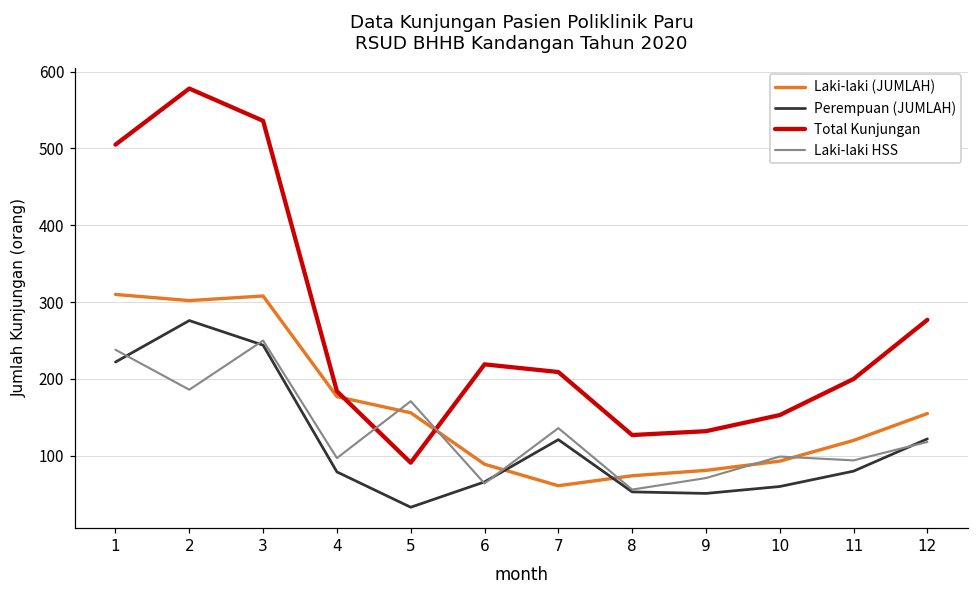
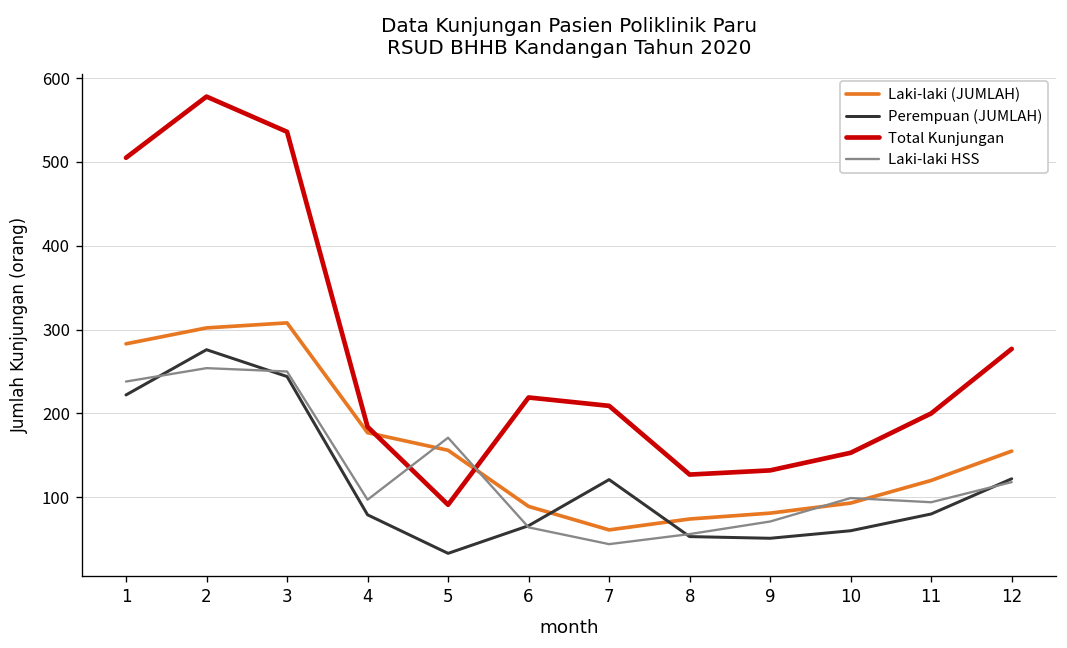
Laki-laki (JUMLAH), 1: 310 -> 280
Laki-laki HSS, 2: 190 -> 250
Laki-laki HSS, 7: 140 -> 40
